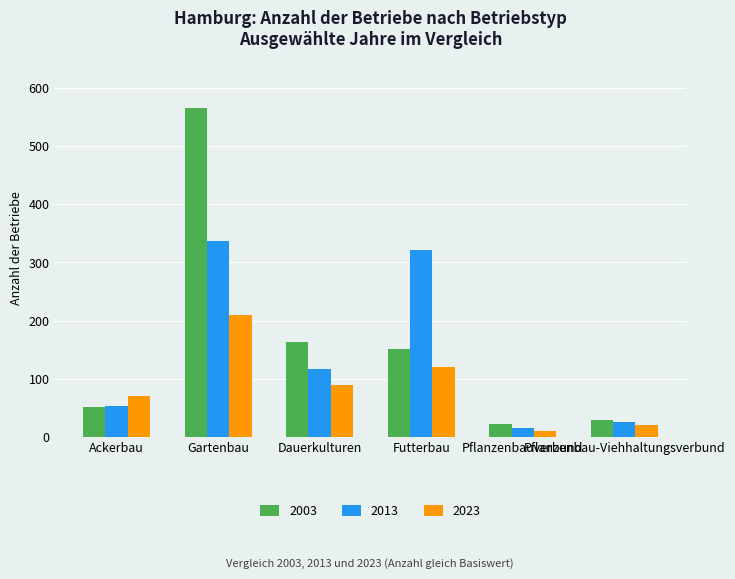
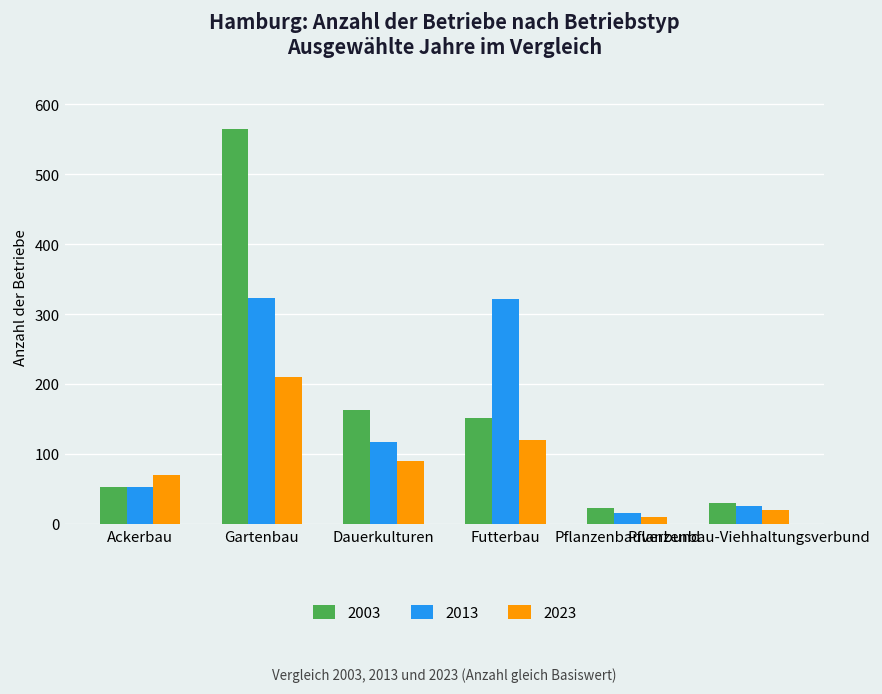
2013, Gartenbau: 340 -> 320
